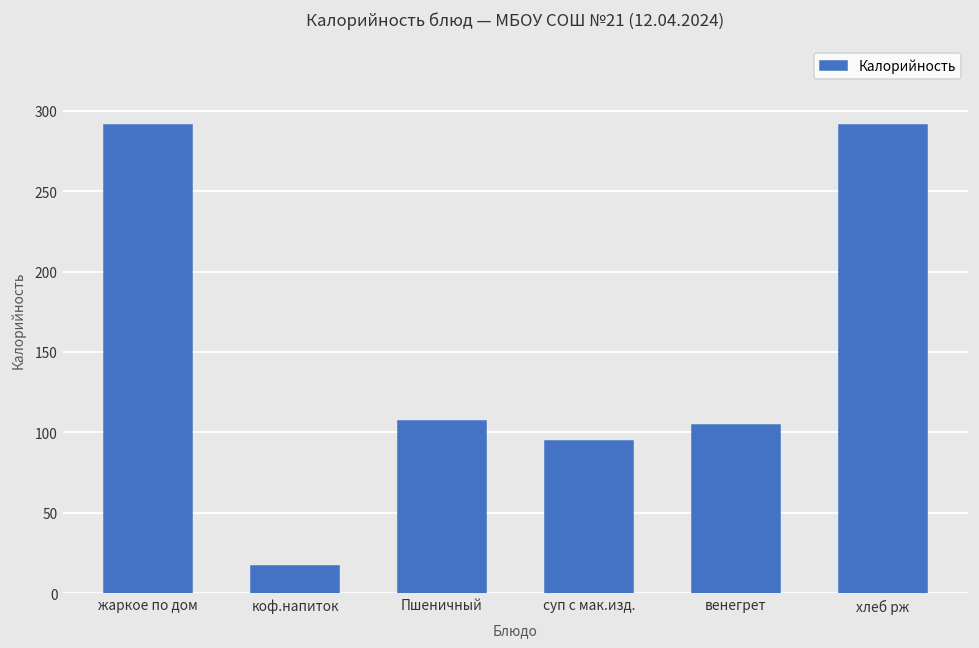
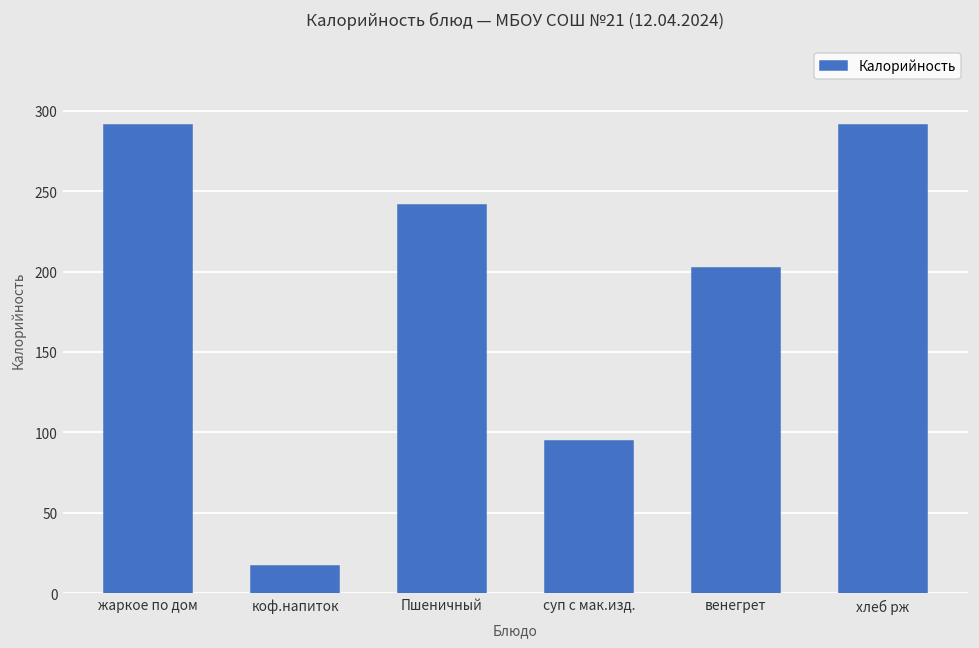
Пшеничный: 107 -> 241
венегрет: 105 -> 202
